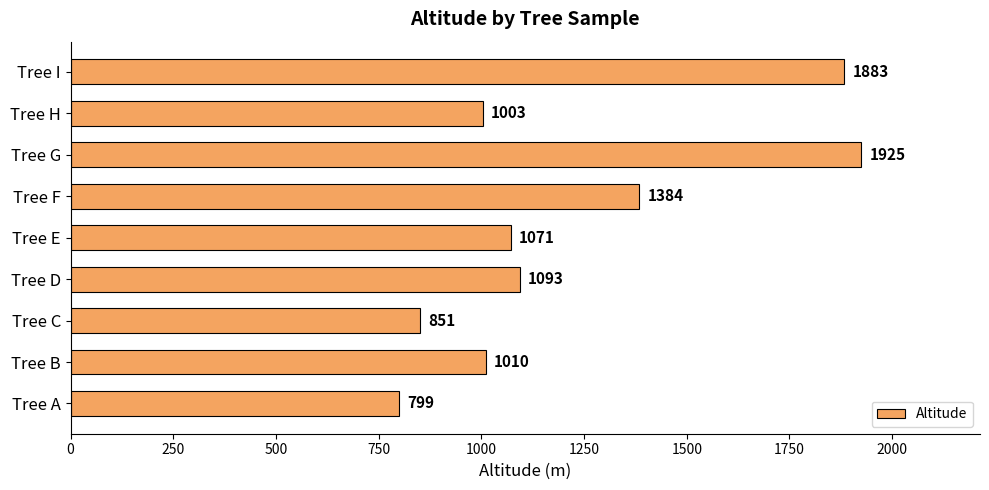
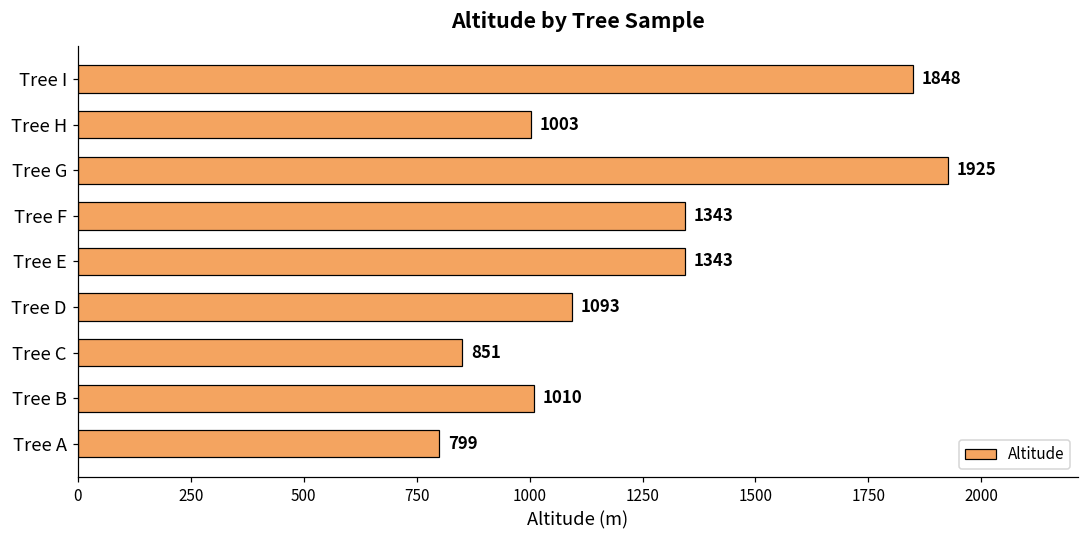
Tree I: 1883 -> 1848
Tree F: 1384 -> 1343
Tree E: 1071 -> 1343
